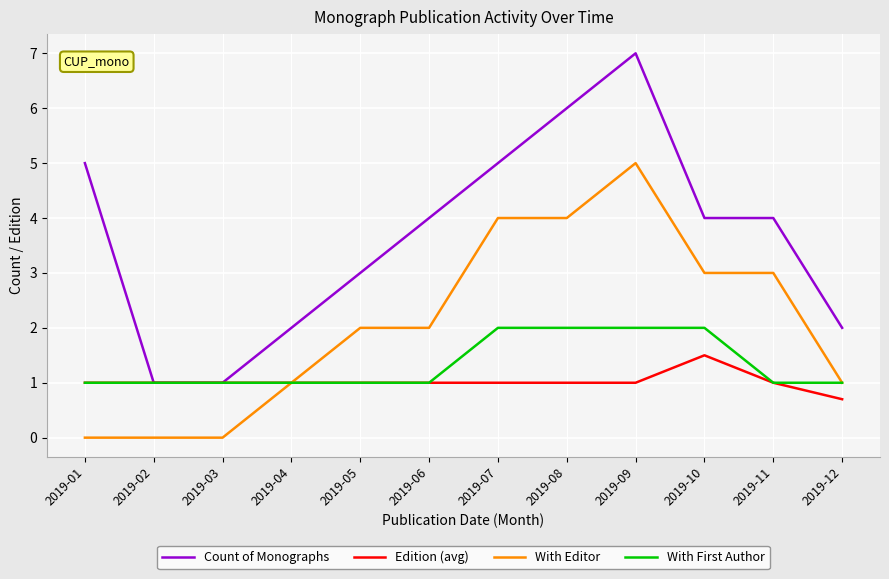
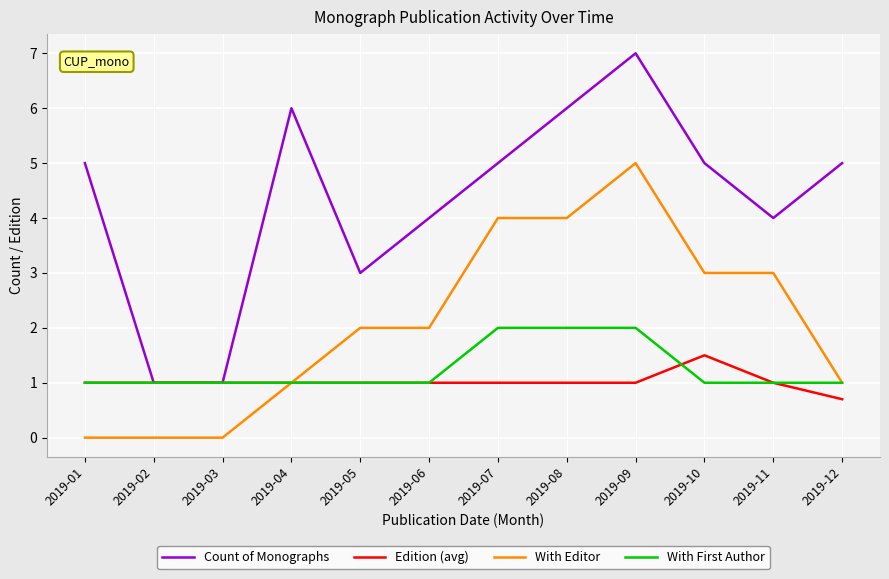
Count of Monographs, 2019-04: 2 -> 6
Count of Monographs, 2019-10: 4 -> 5
With First Author, 2019-10: 2 -> 1
Count of Monographs, 2019-12: 2 -> 5
